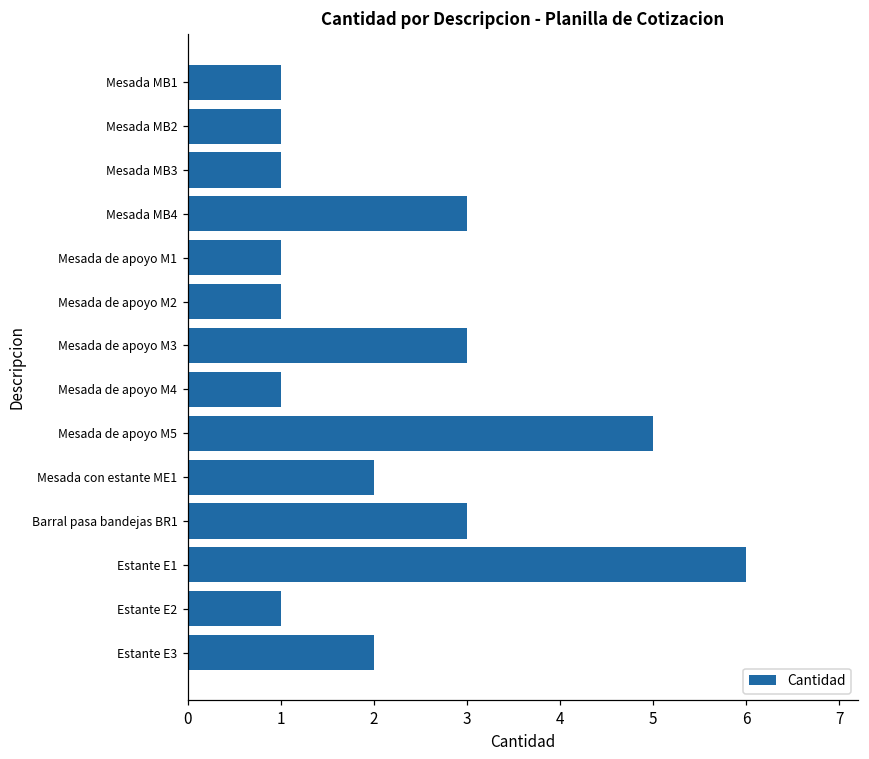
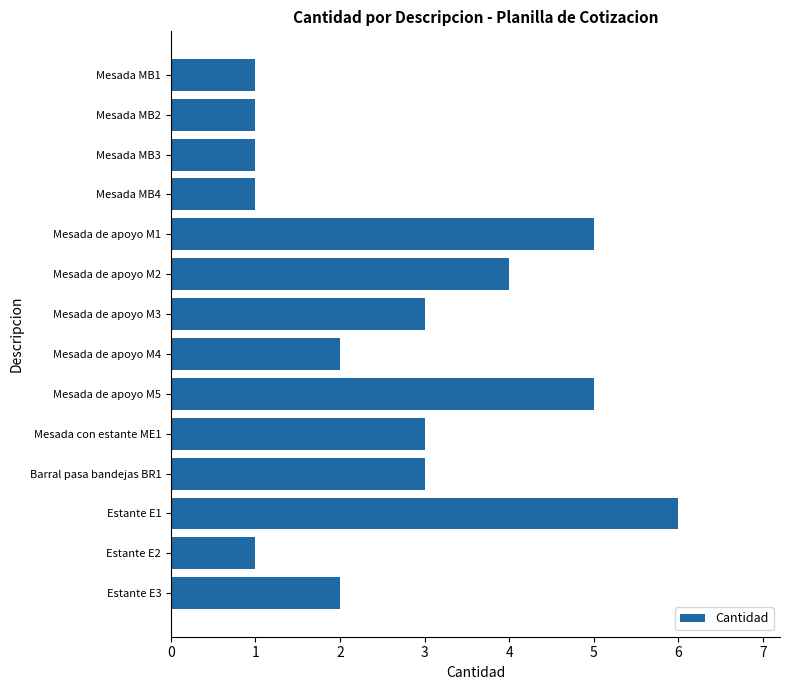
Mesada MB4: 3 -> 1
Mesada de apoyo M1: 1 -> 5
Mesada de apoyo M2: 1 -> 4
Mesada de apoyo M4: 1 -> 2
Mesada con estante ME1: 2 -> 3
